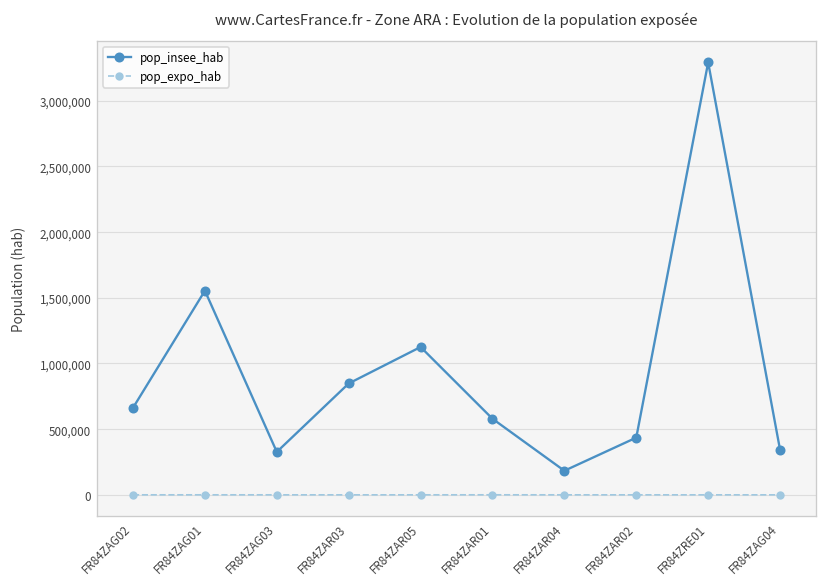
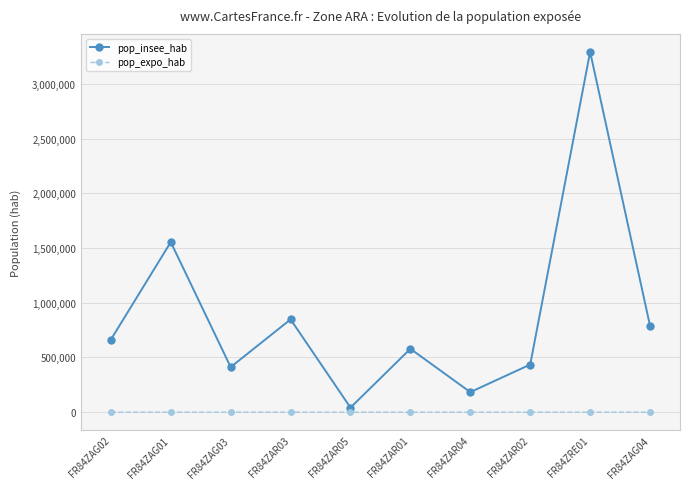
pop_insee_hab, FR84ZAG03: 330,000 -> 410,000
pop_insee_hab, FR84ZAR05: 1,130,000 -> 40,000
pop_insee_hab, FR84ZAG04: 340,000 -> 790,000
